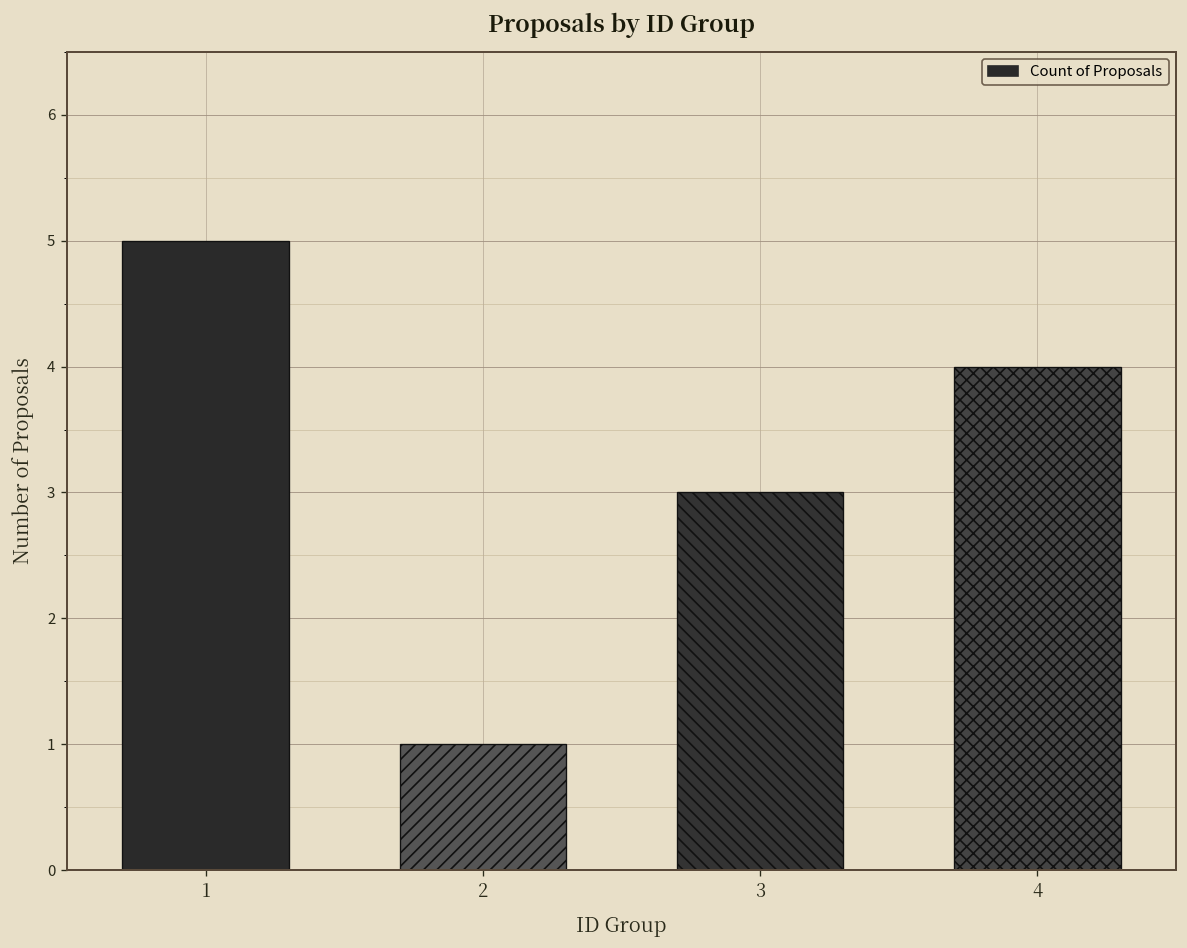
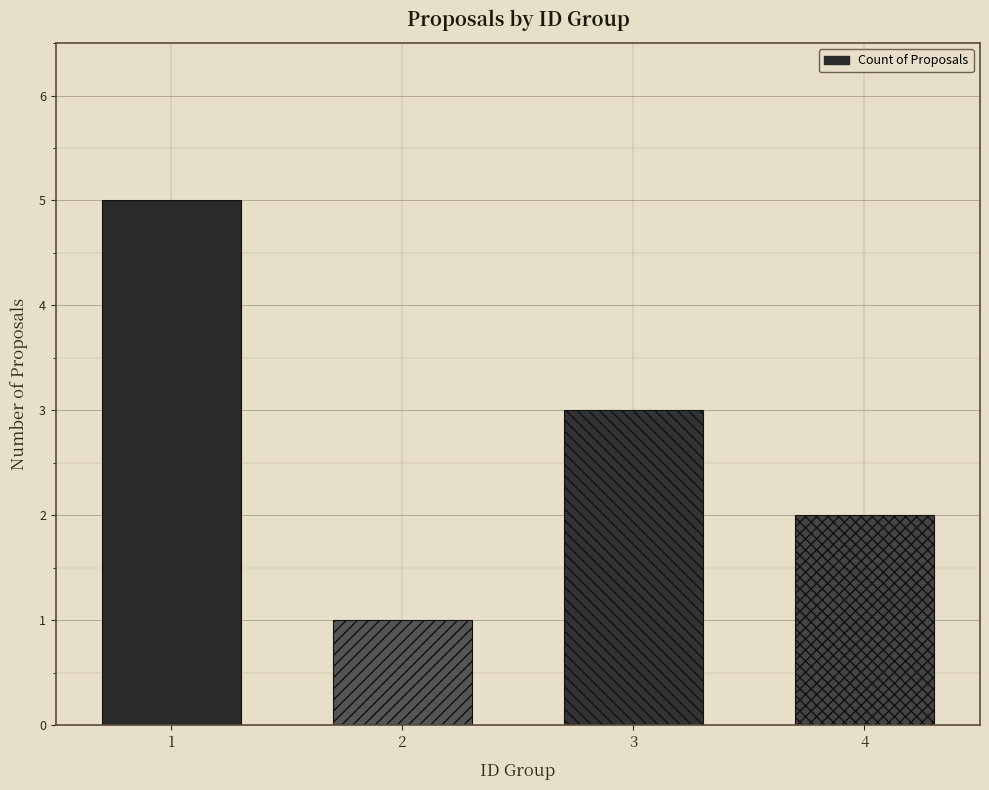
4: 4 -> 2
